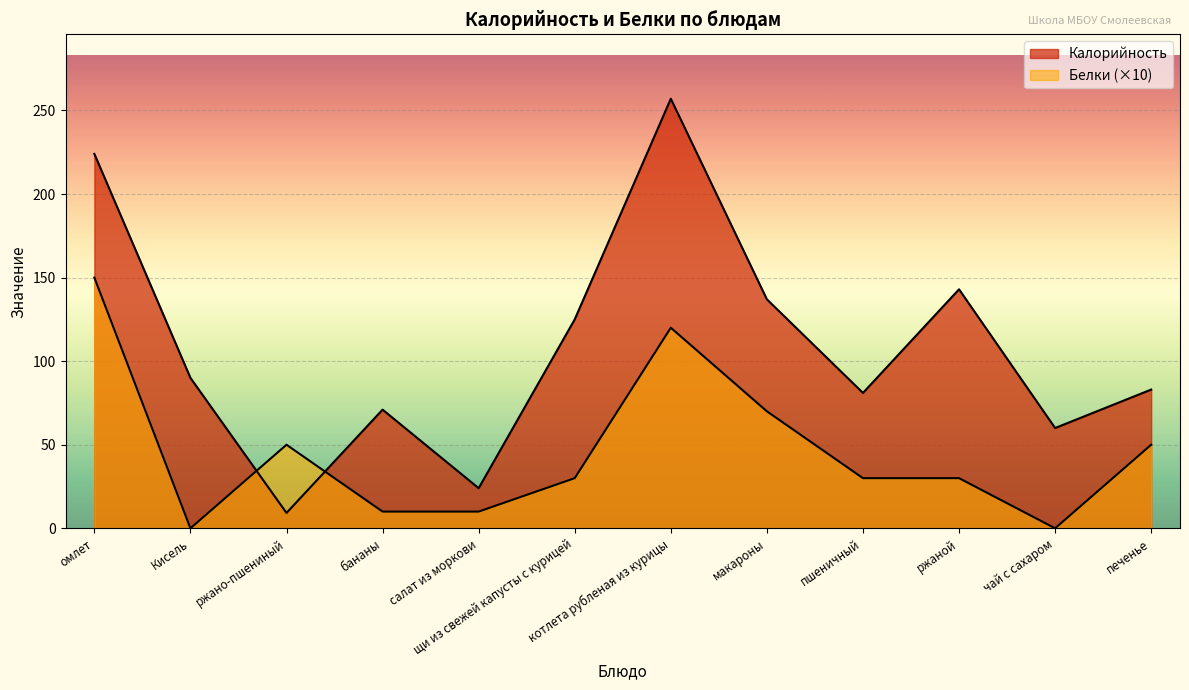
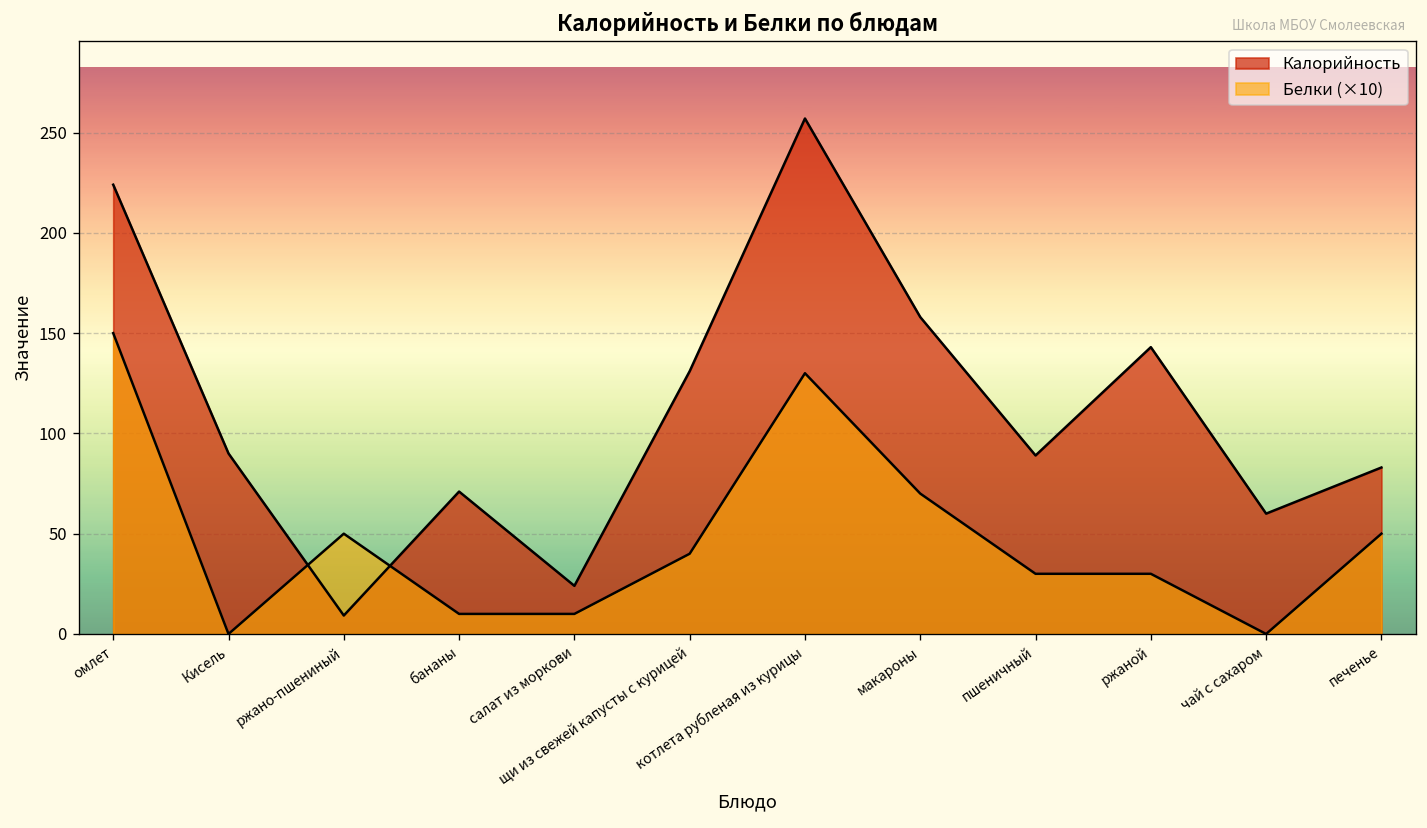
Калорийность, щи из свежей капусты с курицей: 125 -> 131
Белки (×10), щи из свежей капусты с курицей: 30 -> 40
Белки (×10), котлета рубленая из курицы: 120 -> 130
Калорийность, макароны: 137 -> 158
Калорийность, пшеничный: 81 -> 89
